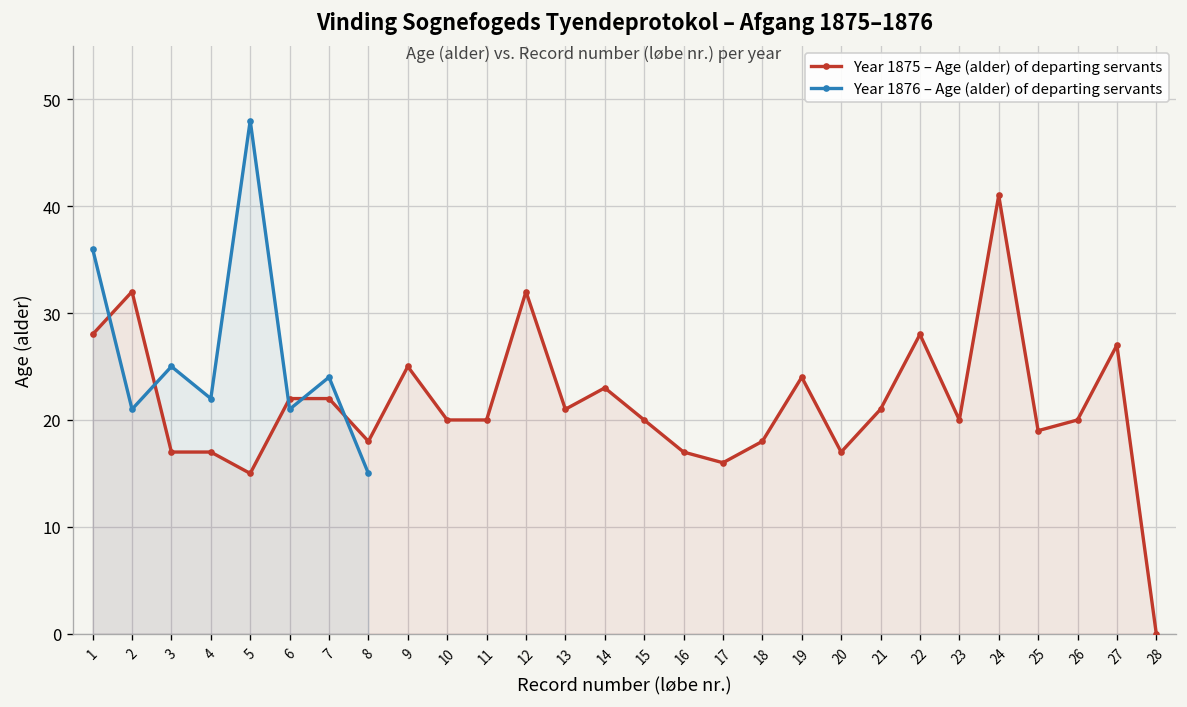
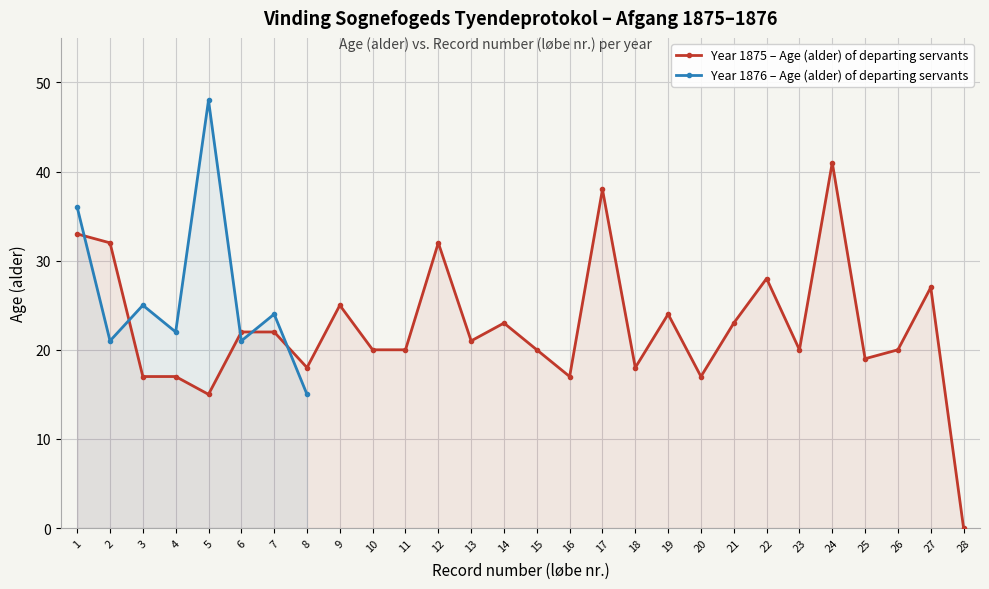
Year 1875 – Age (alder) of departing servants, 1: 28 -> 33
Year 1875 – Age (alder) of departing servants, 17: 16 -> 38
Year 1875 – Age (alder) of departing servants, 21: 21 -> 23
